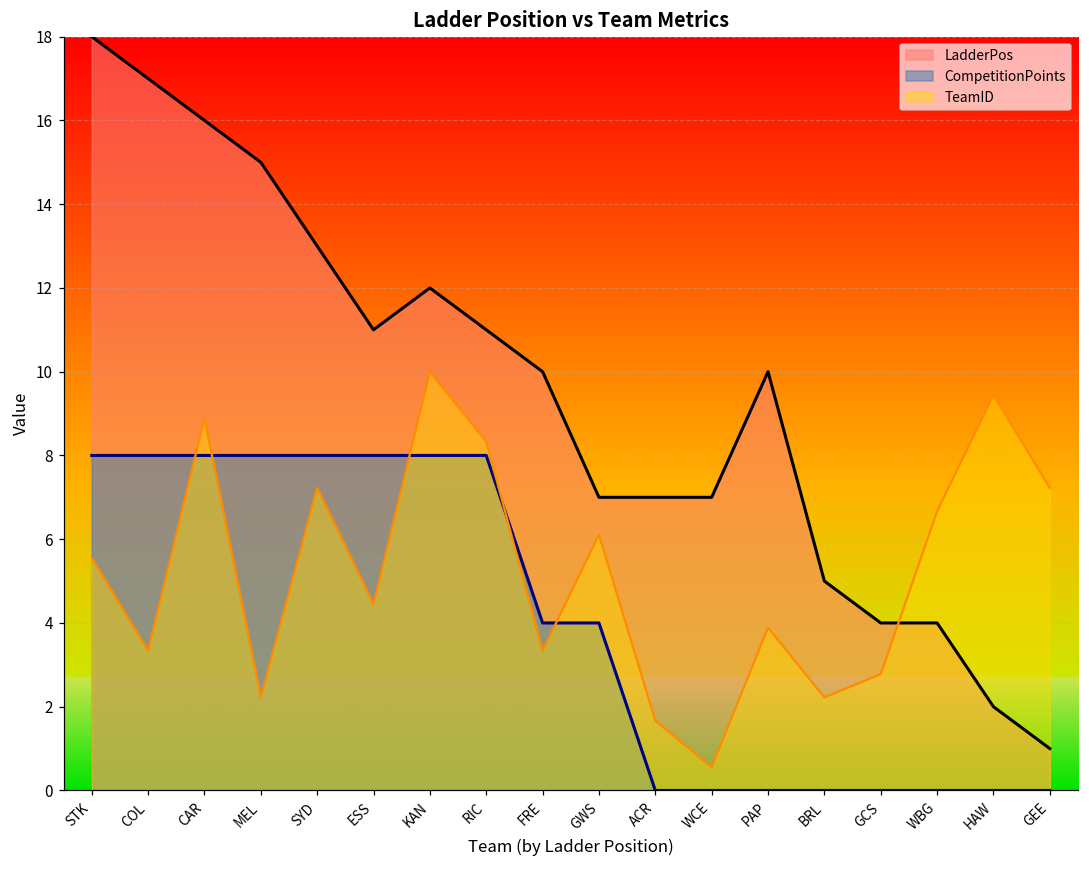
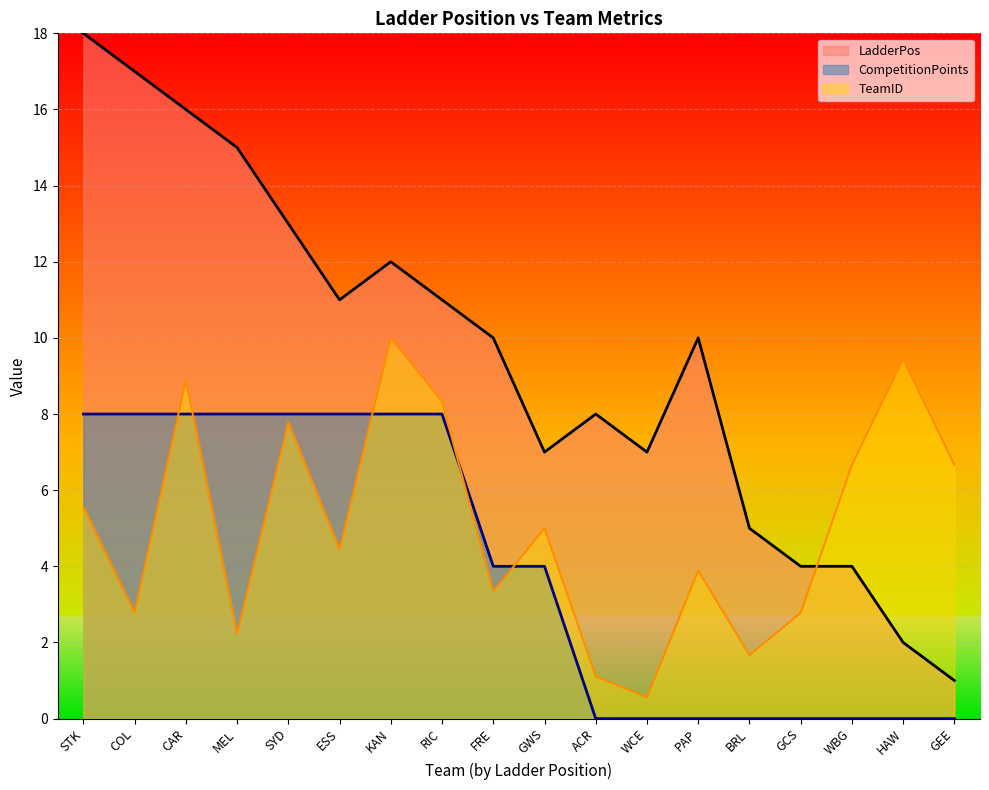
TeamID, COL: 3.3 -> 2.8
TeamID, SYD: 7.2 -> 7.8
TeamID, GWS: 6.1 -> 5.0
LadderPos, ACR: 7.0 -> 8.0
TeamID, ACR: 1.7 -> 1.1
TeamID, BRL: 2.2 -> 1.7
TeamID, GEE: 7.2 -> 6.7
